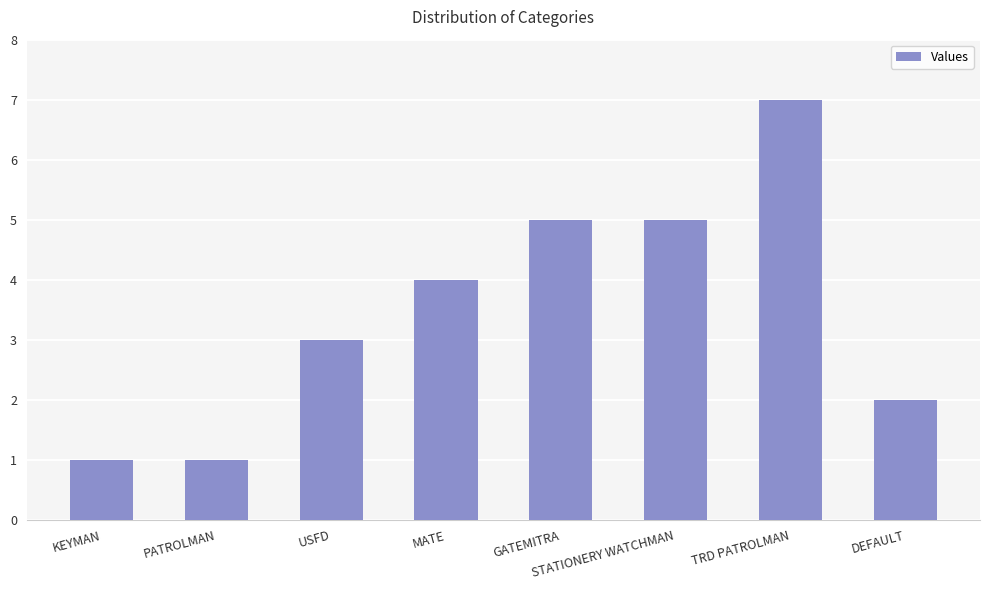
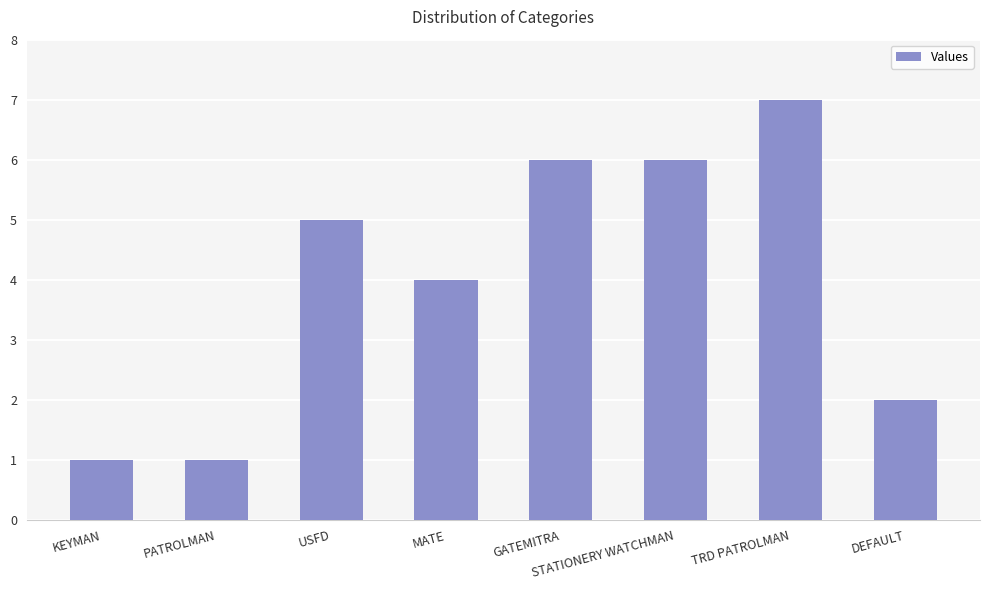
USFD: 3 -> 5
GATEMITRA: 5 -> 6
STATIONERY WATCHMAN: 5 -> 6
